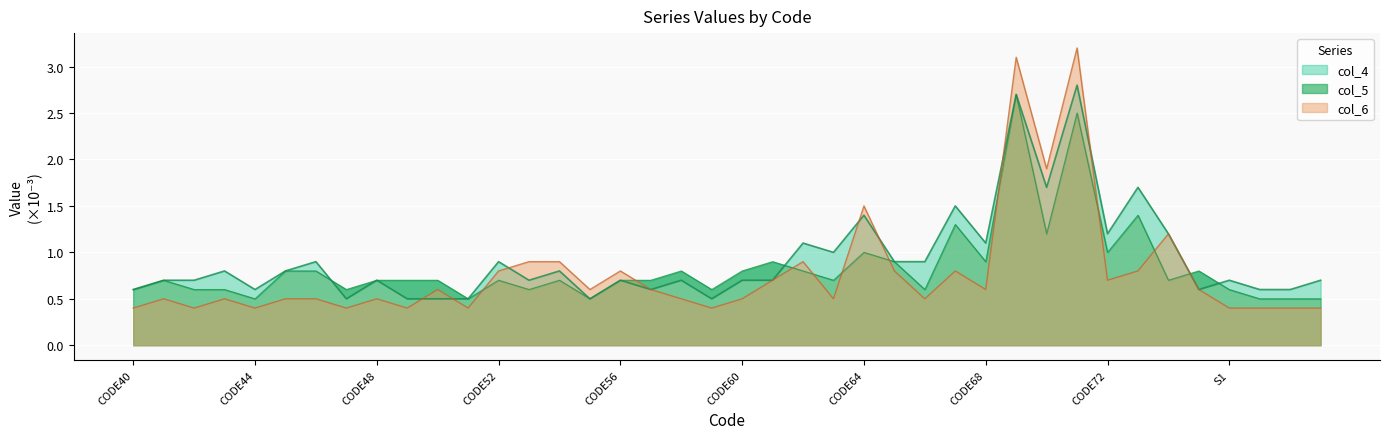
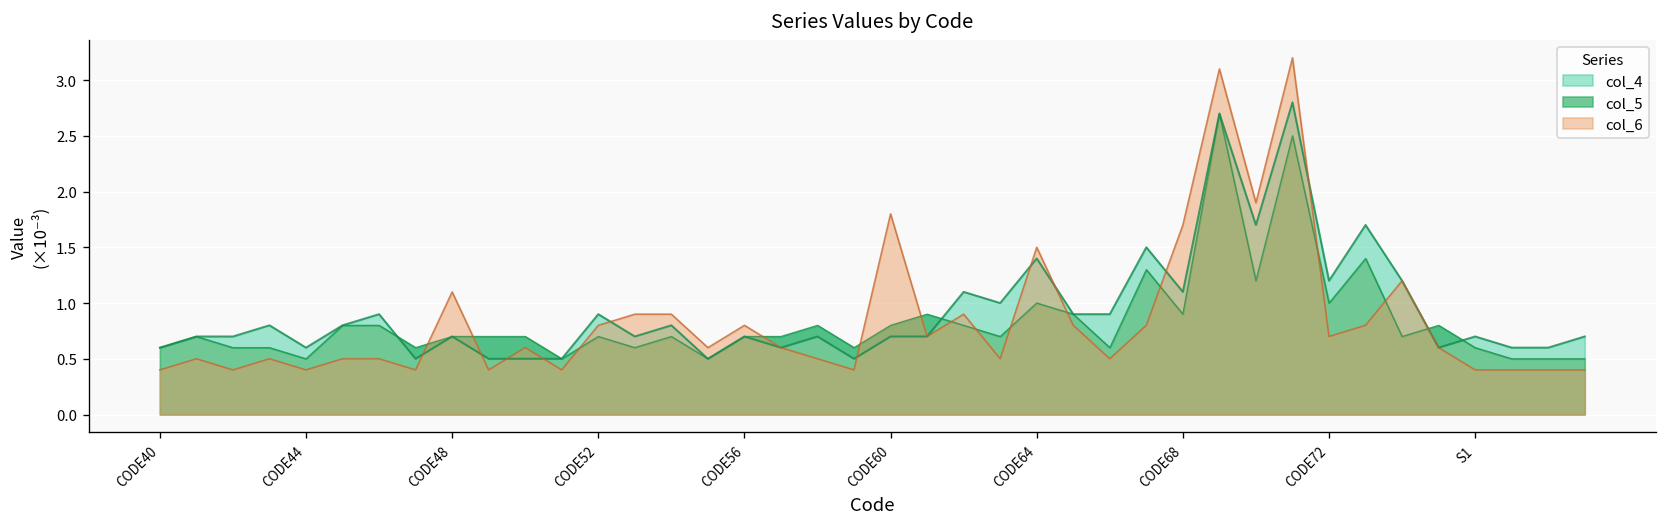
col_6, CODE48: 0.5 -> 1.1
col_6, CODE60: 0.5 -> 1.8
col_6, CODE68: 0.6 -> 1.7
